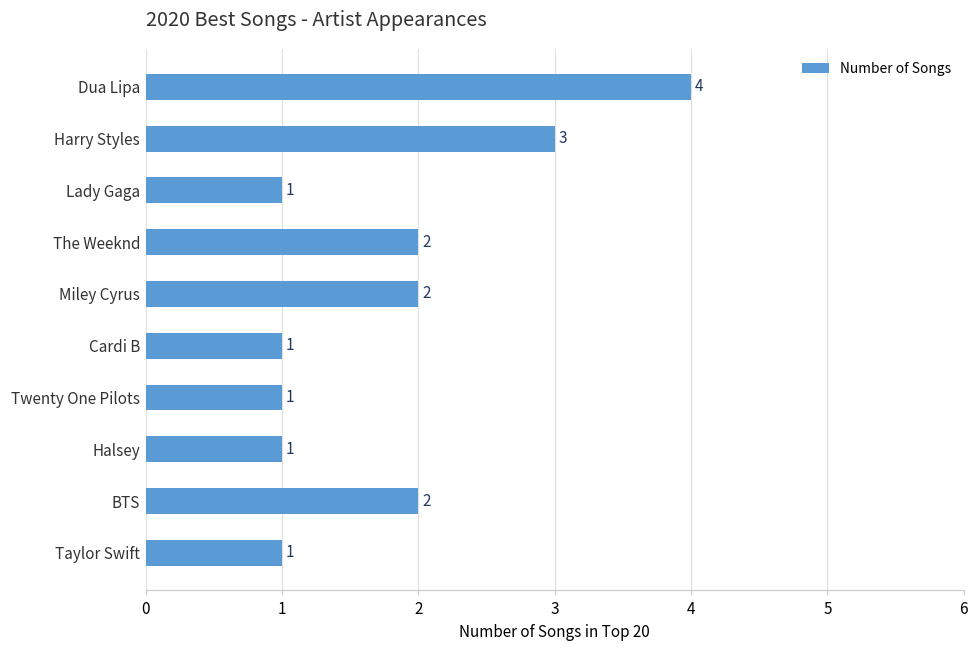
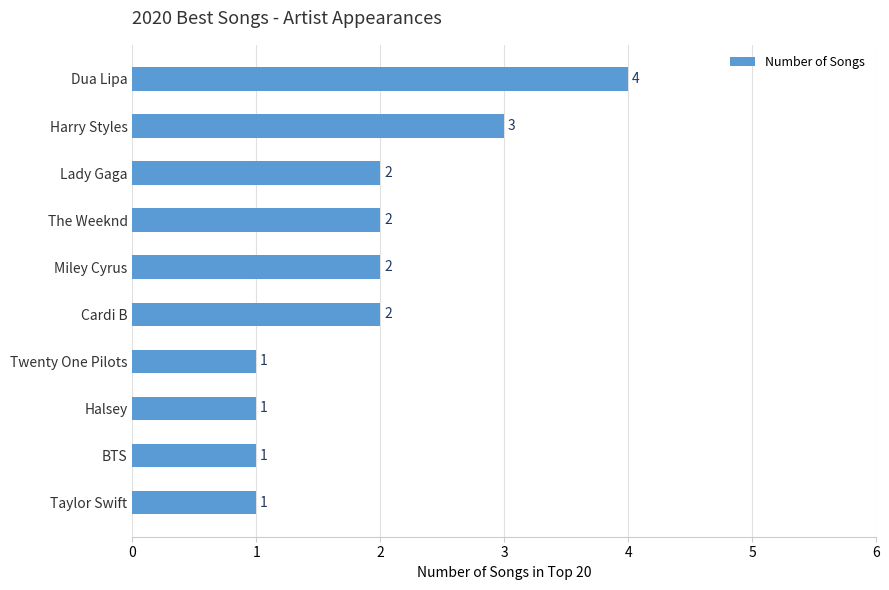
Lady Gaga: 1 -> 2
Cardi B: 1 -> 2
BTS: 2 -> 1
